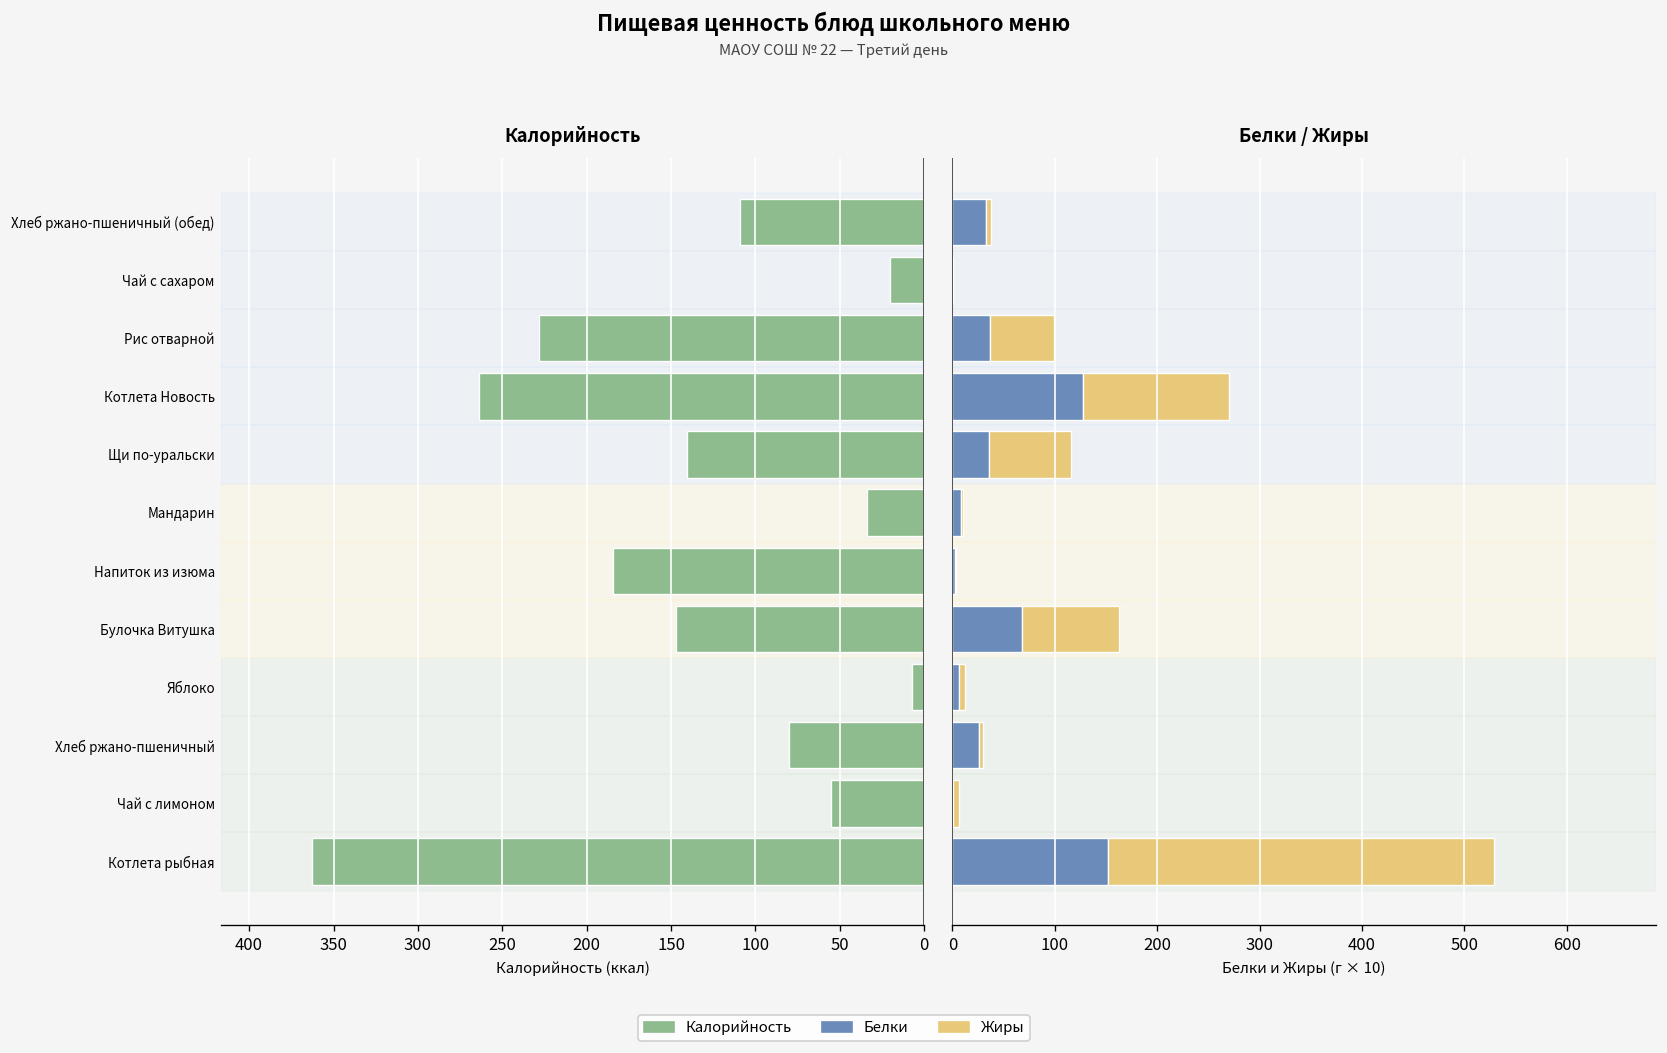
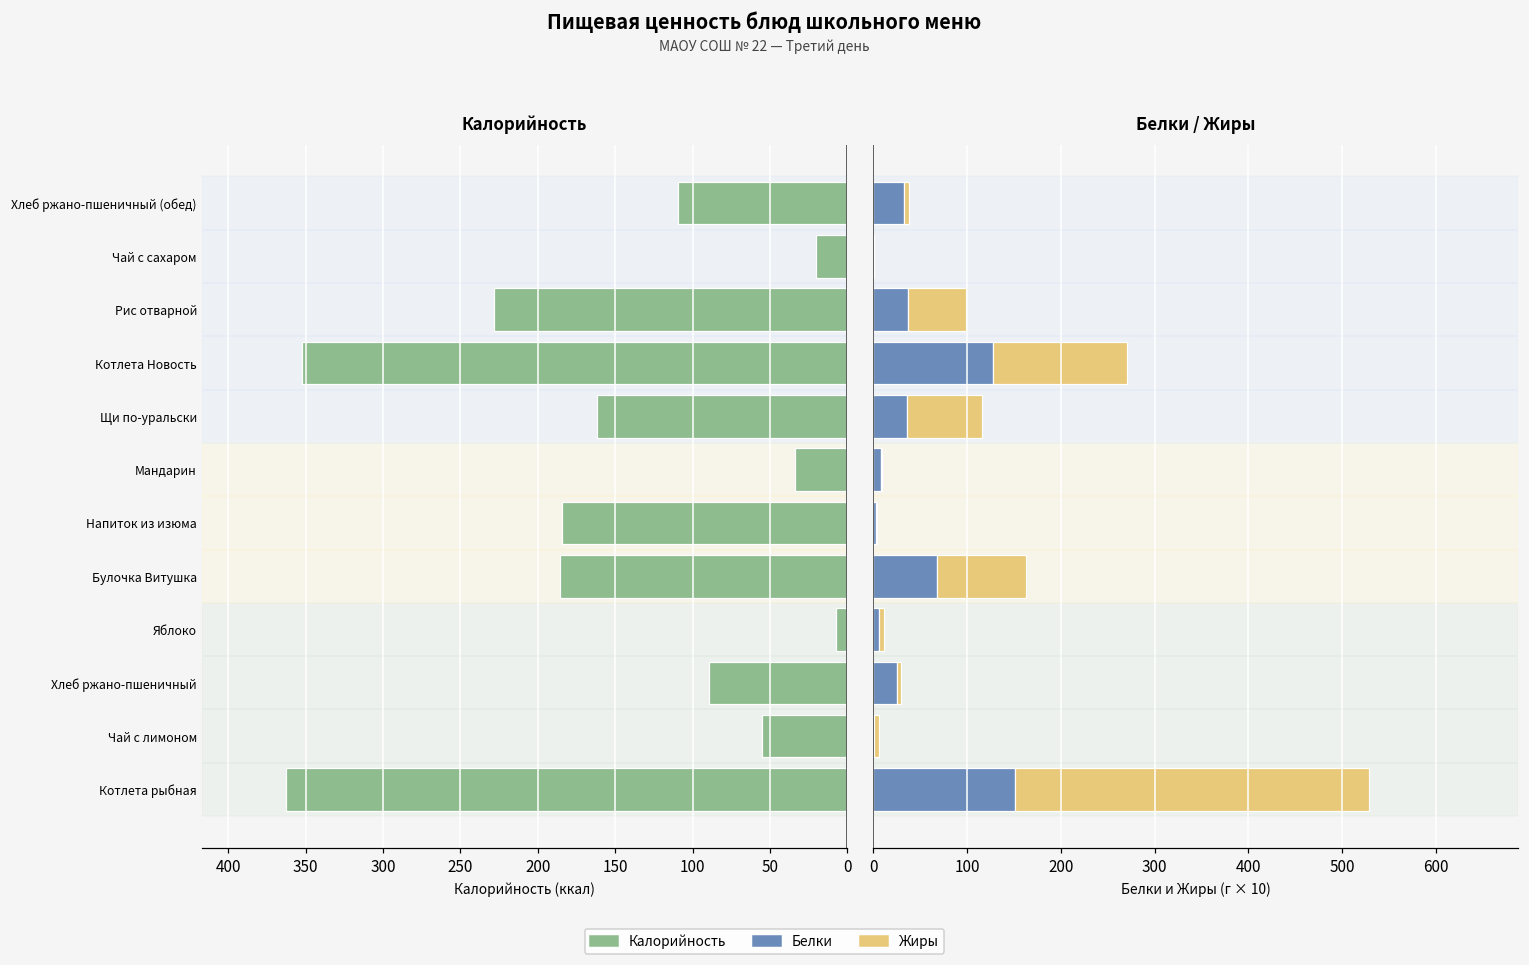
Калорийность, Котлета Новость: 264 -> 352
Калорийность, Щи по-уральски: 140 -> 162
Калорийность, Булочка Витушка: 147 -> 186
Калорийность, Хлеб ржано-пшеничный: 80 -> 89
